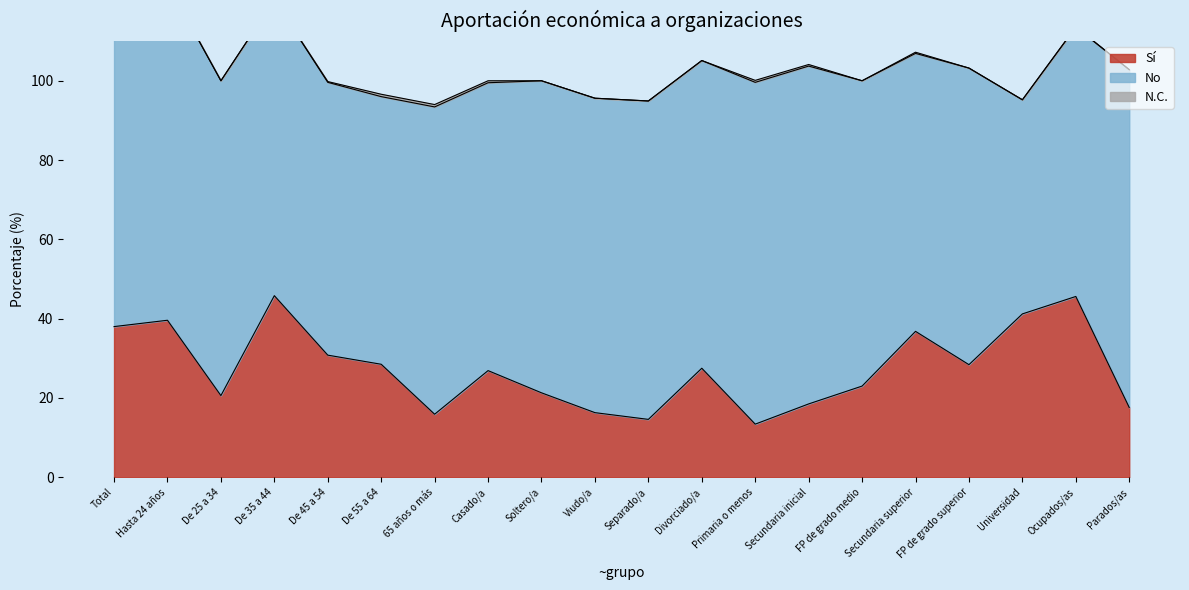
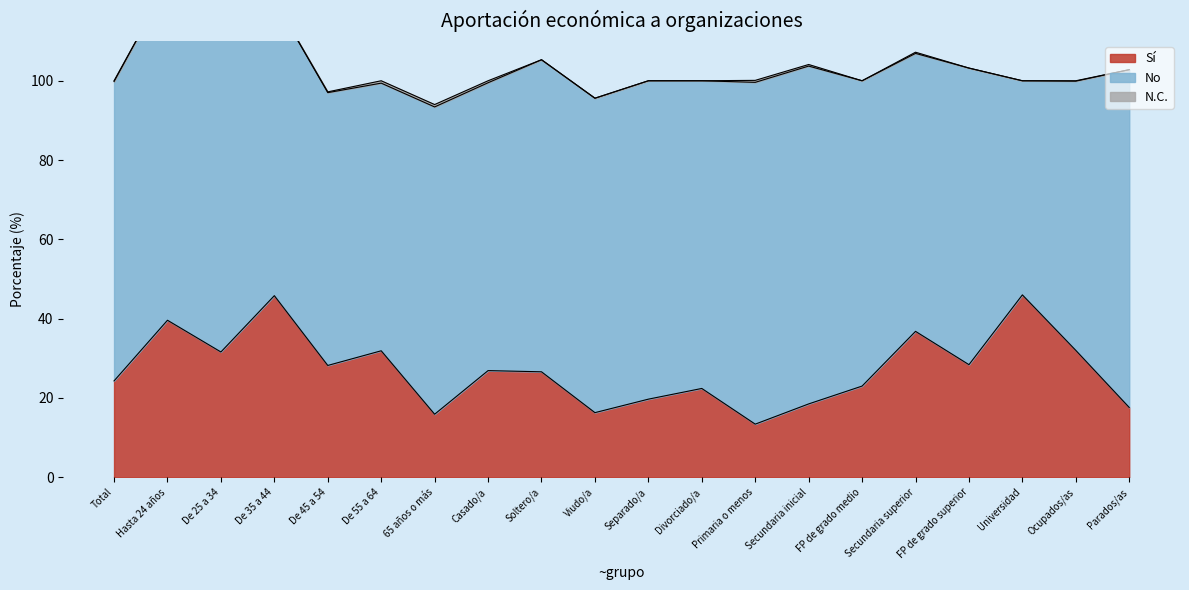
Sí, Total: 38 -> 24
Sí, De 25 a 34: 21 -> 32
Sí, De 45 a 54: 31 -> 28
Sí, De 55 a 64: 29 -> 32
Sí, Soltero/a: 21 -> 27
Sí, Separado/a: 15 -> 20
Sí, Divorciado/a: 28 -> 22
Sí, Universidad: 41 -> 46
Sí, Ocupados/as: 46 -> 32
